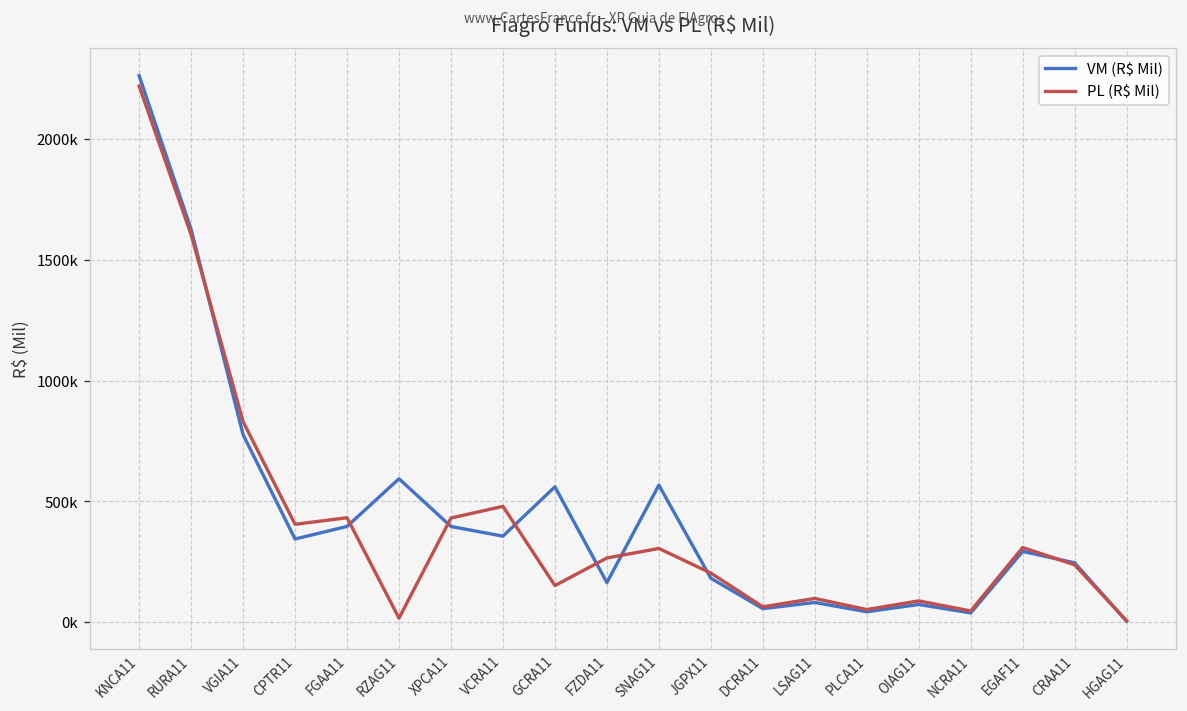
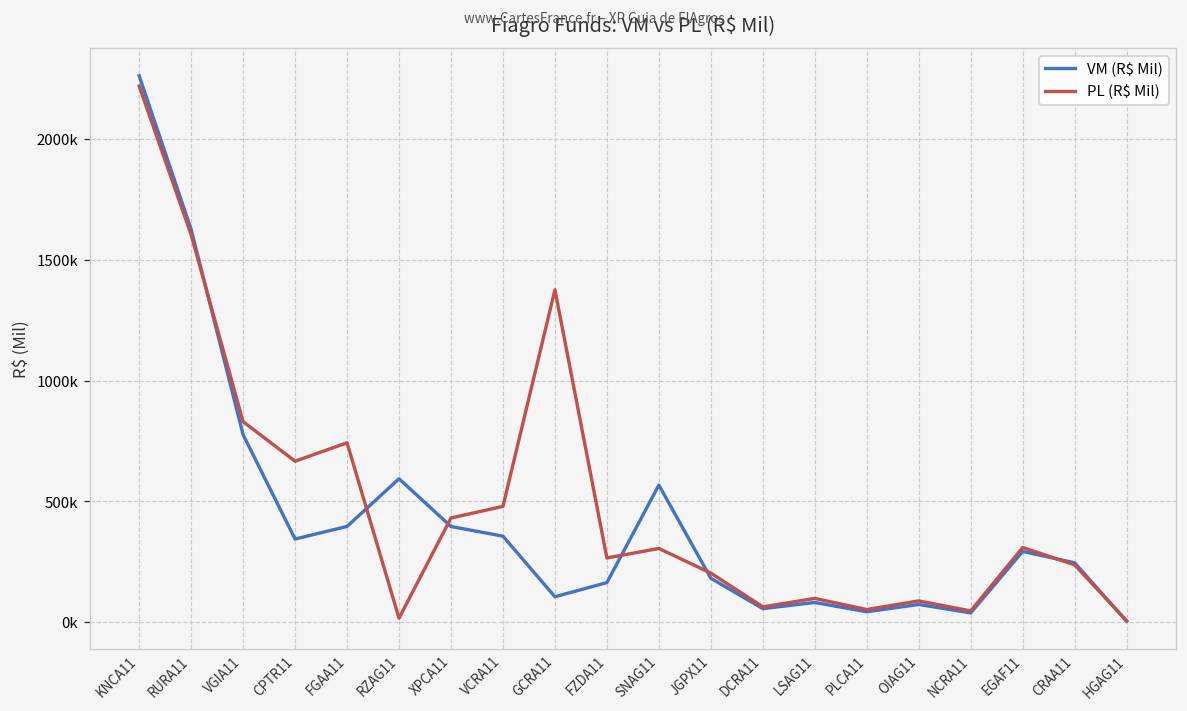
PL (R$ Mil), CPTR11: 410000 -> 670000
PL (R$ Mil), FGAA11: 430000 -> 740000
VM (R$ Mil), GCRA11: 560000 -> 110000
PL (R$ Mil), GCRA11: 150000 -> 1380000
